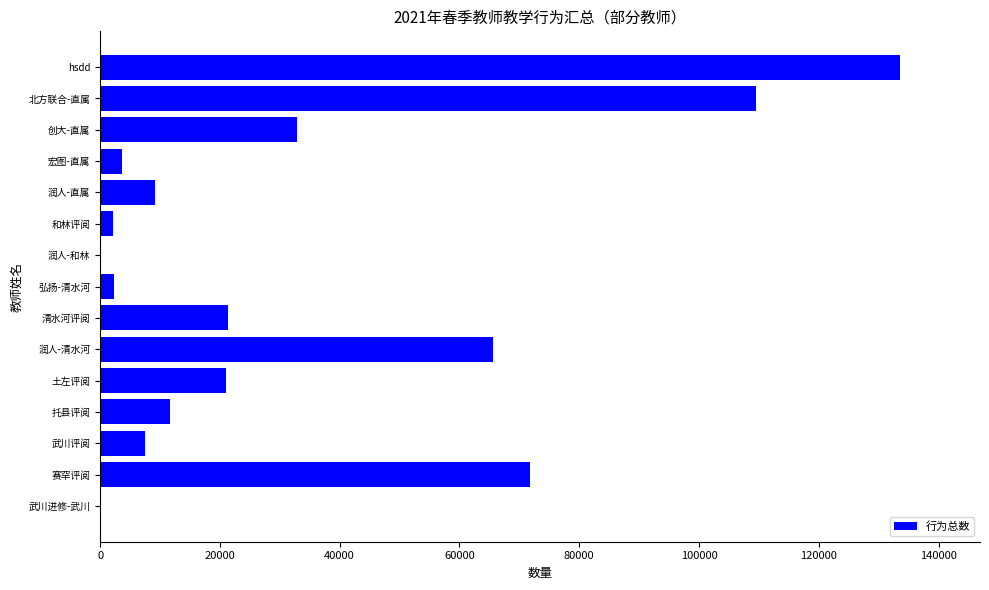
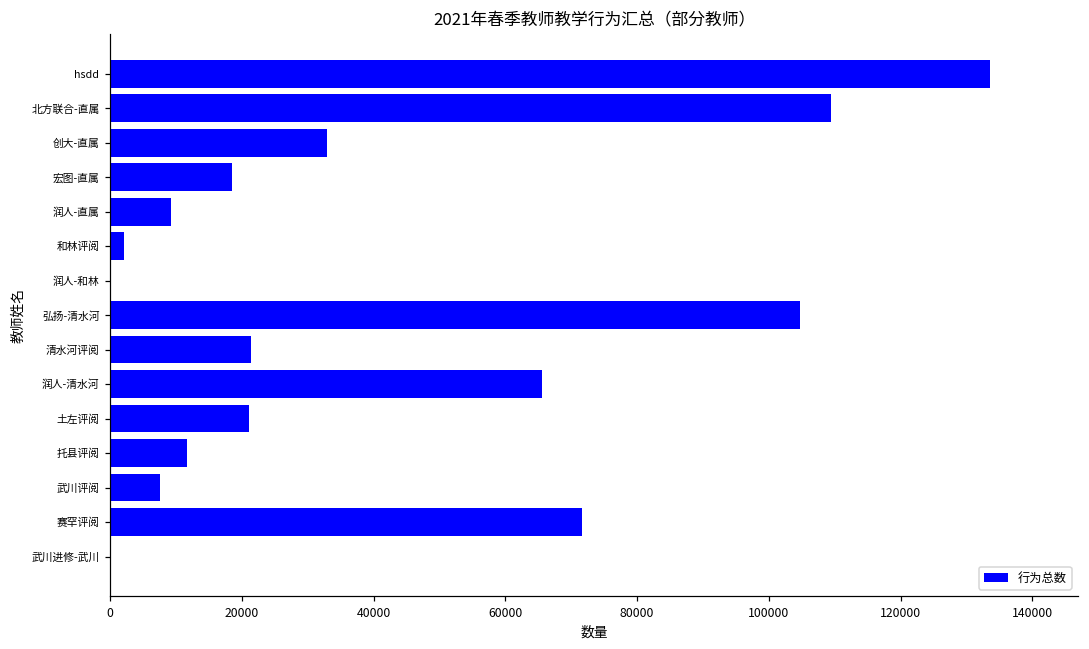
宏图-直属: 4000 -> 18000
弘扬-清水河: 2000 -> 105000
